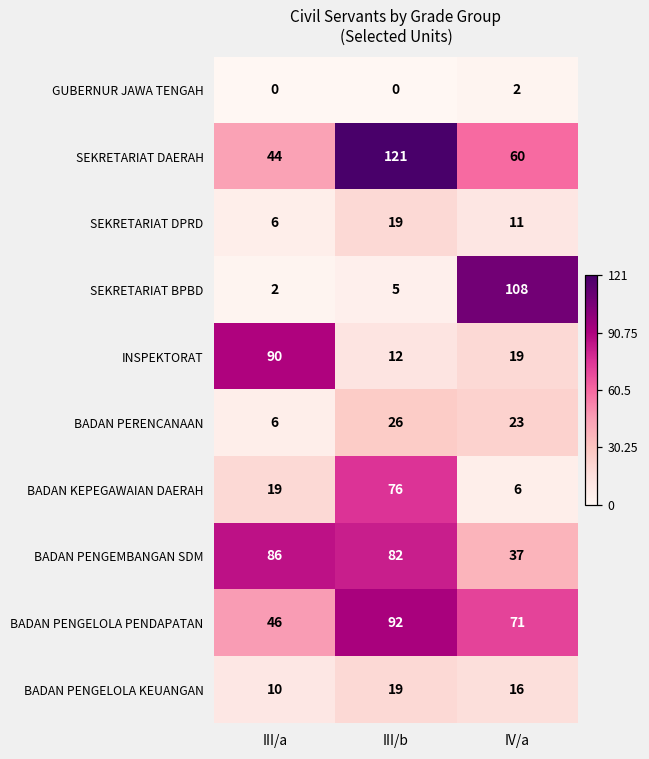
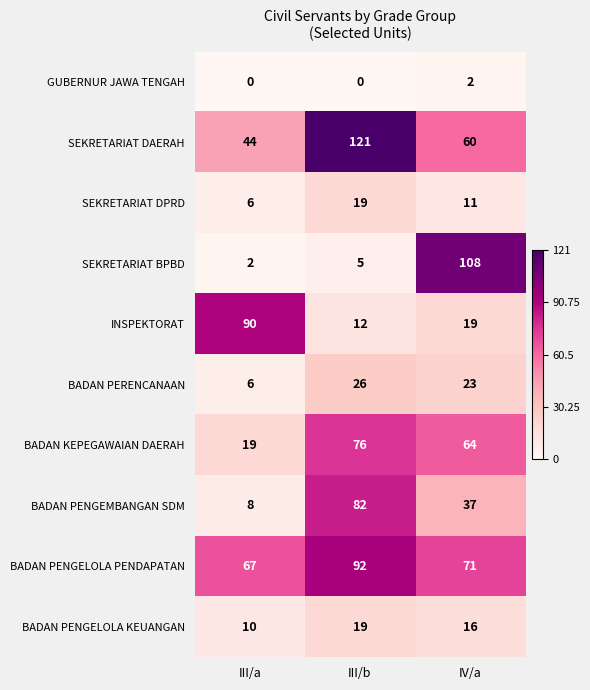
BADAN KEPEGAWAIAN DAERAH, IV/a: 6 -> 64
BADAN PENGEMBANGAN SDM, III/a: 86 -> 8
BADAN PENGELOLA PENDAPATAN, III/a: 46 -> 67
